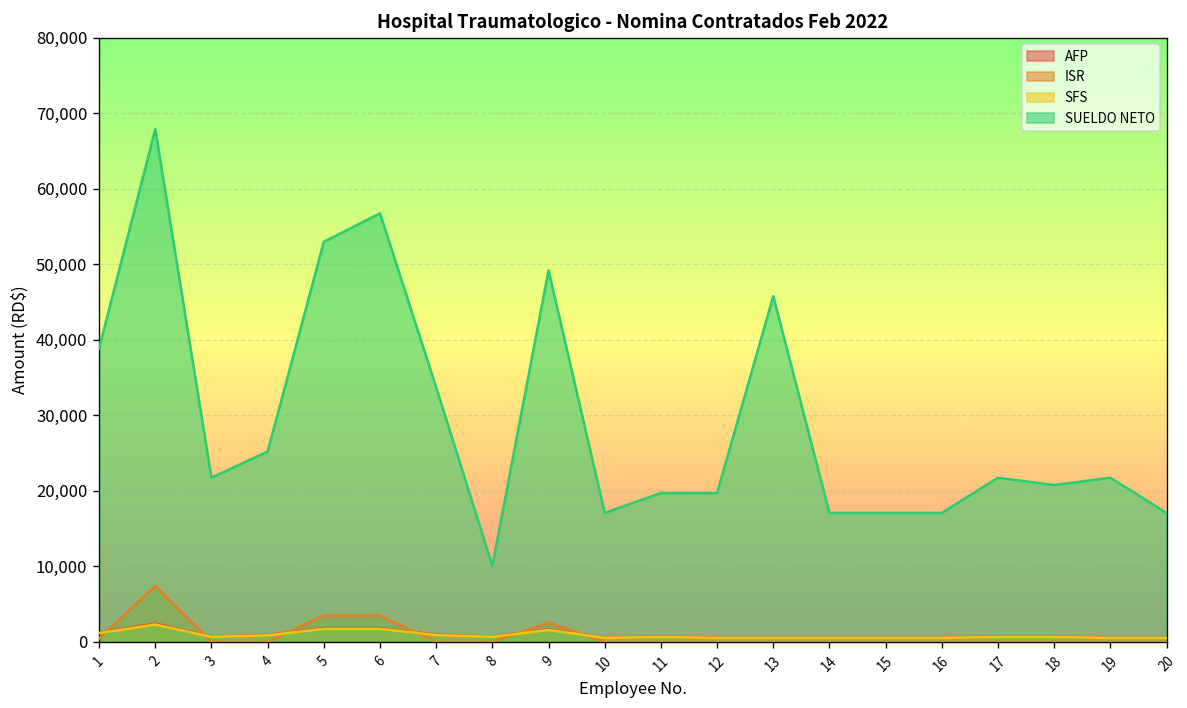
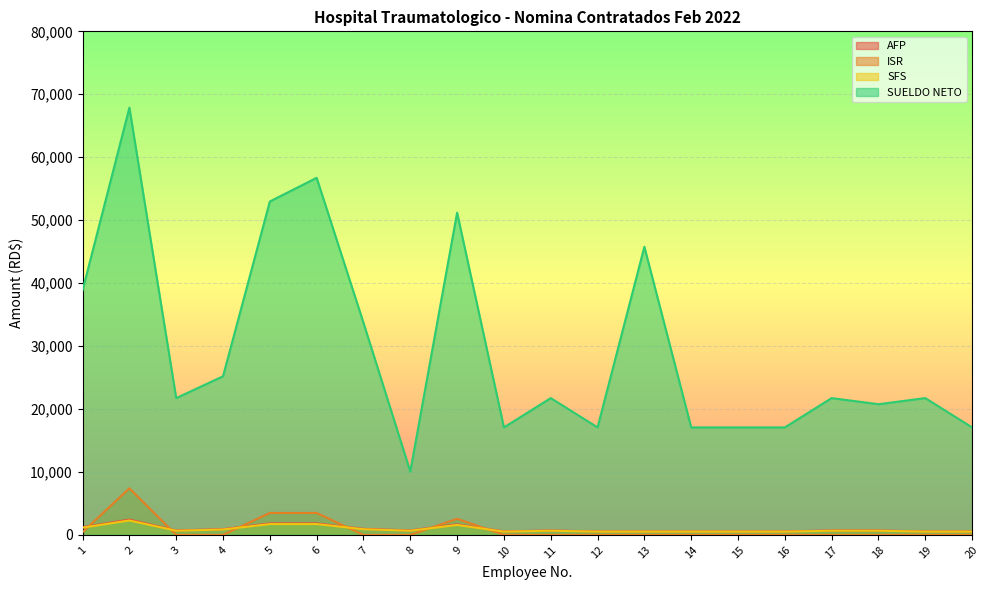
SUELDO NETO, 9: 49,000 -> 51,000
SUELDO NETO, 11: 20,000 -> 22,000
SUELDO NETO, 12: 20,000 -> 17,000
